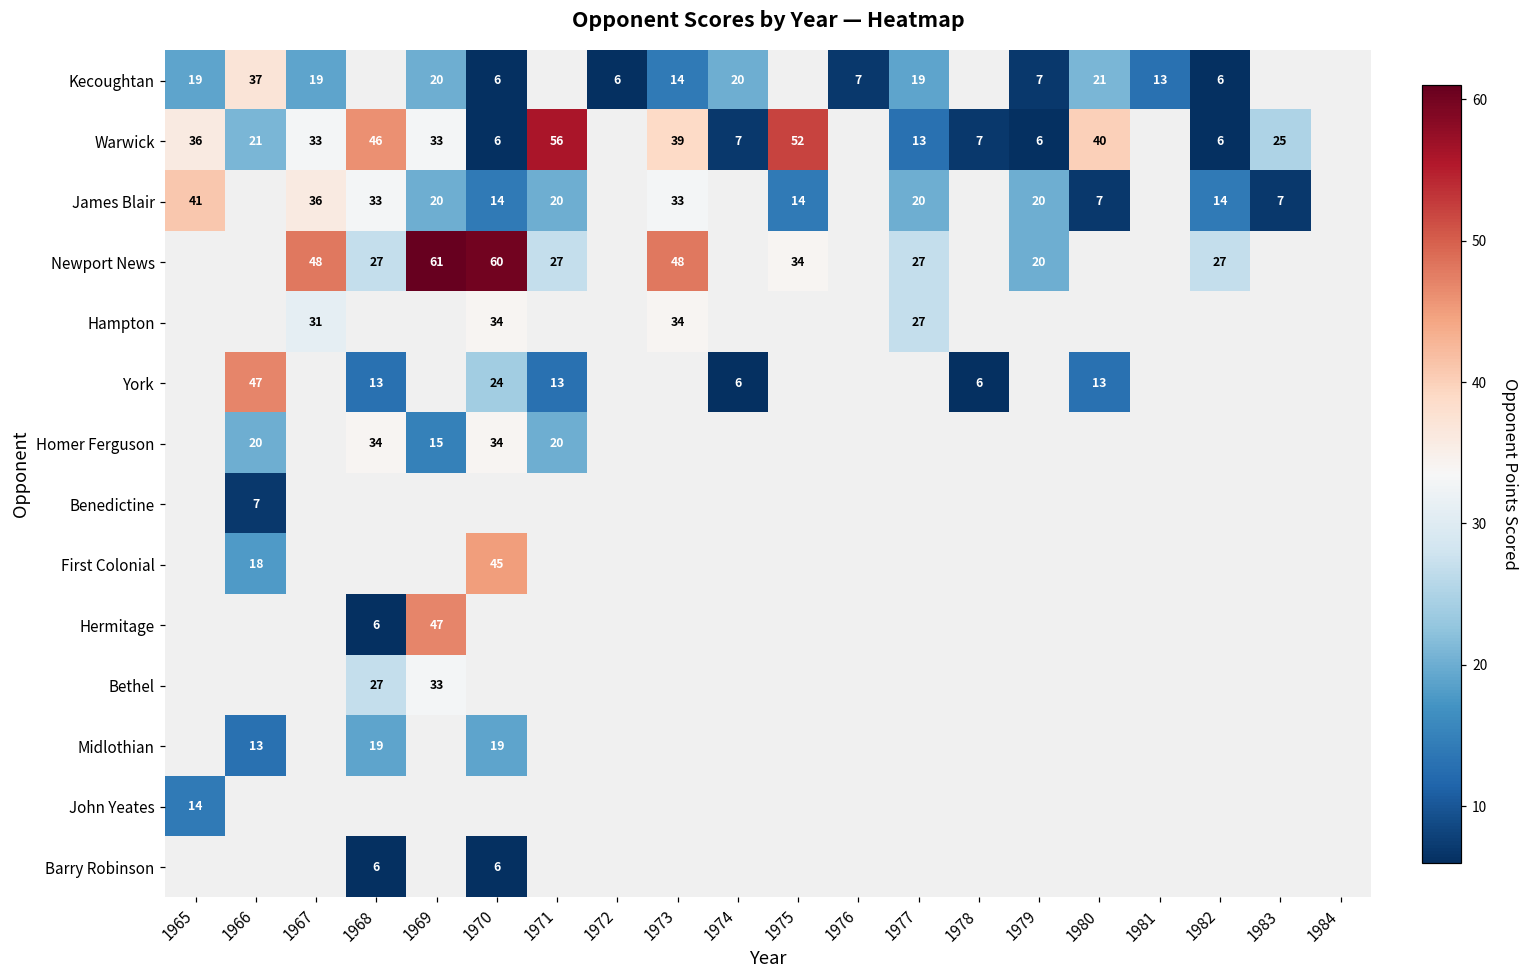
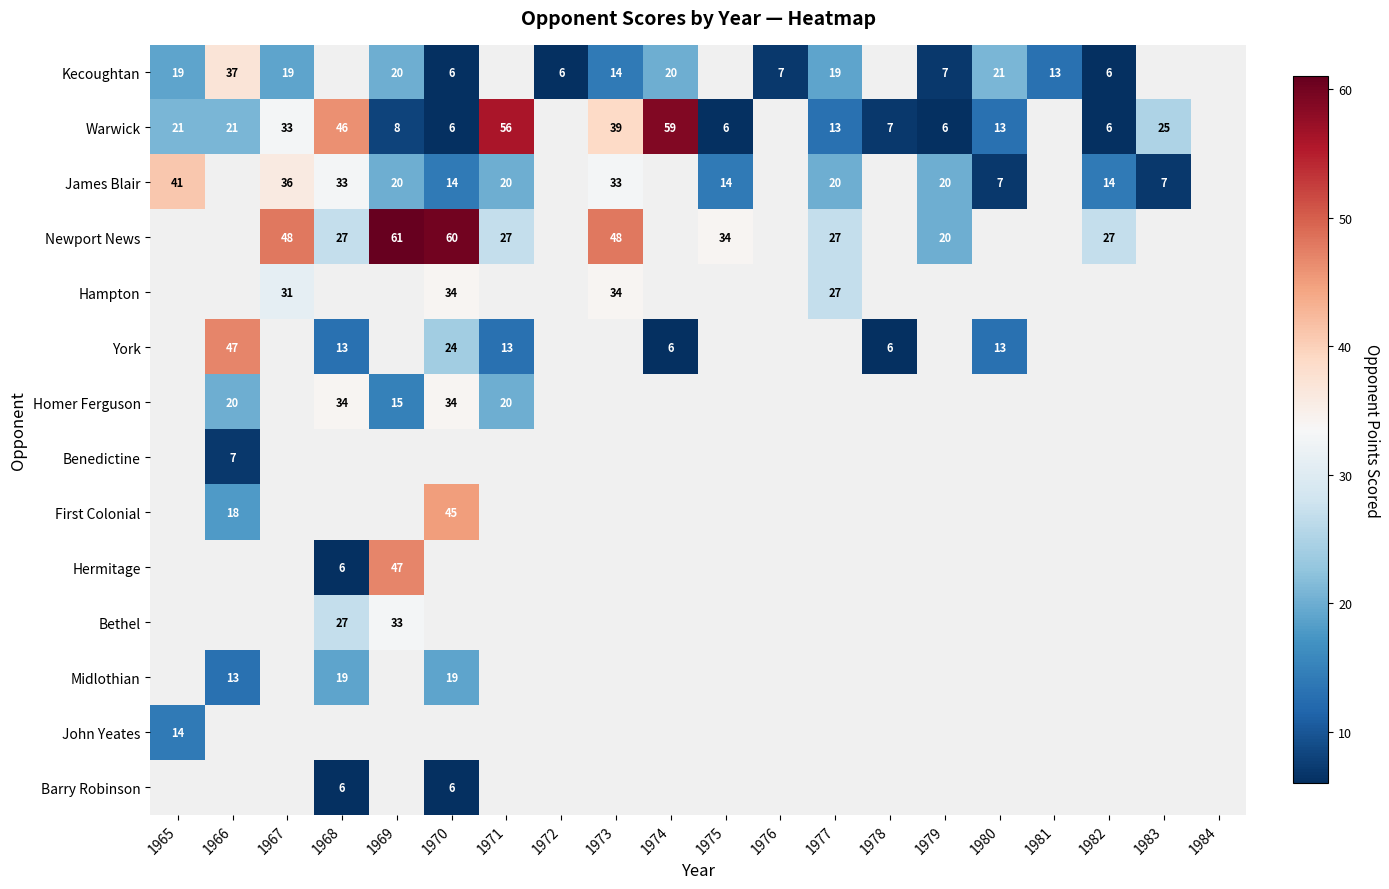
Warwick, 1965: 36 -> 21
Warwick, 1969: 33 -> 8
Warwick, 1974: 7 -> 59
Warwick, 1975: 52 -> 6
Warwick, 1980: 40 -> 13
